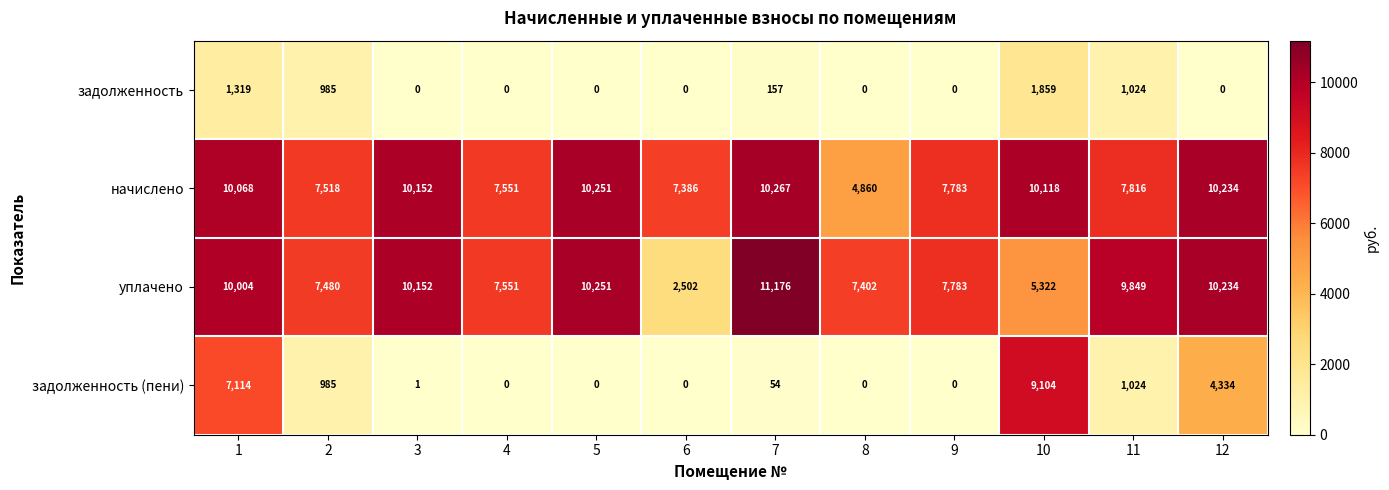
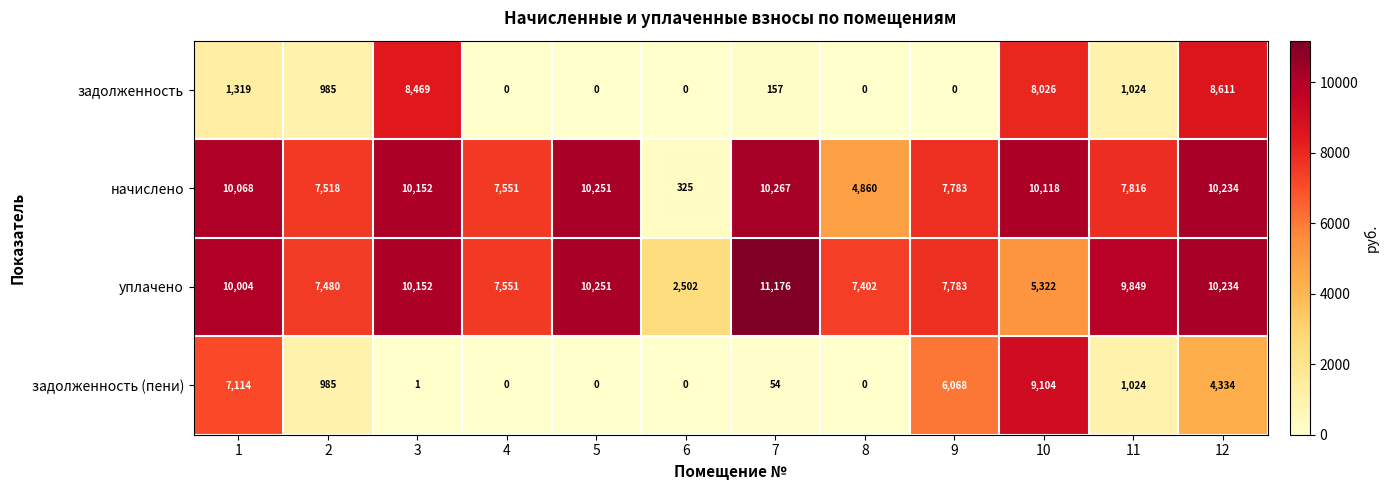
задолженность, 3: 0 -> 8,469
задолженность, 10: 1,859 -> 8,026
задолженность, 12: 0 -> 8,611
начислено, 6: 7,386 -> 325
задолженность (пени), 9: 0 -> 6,068
